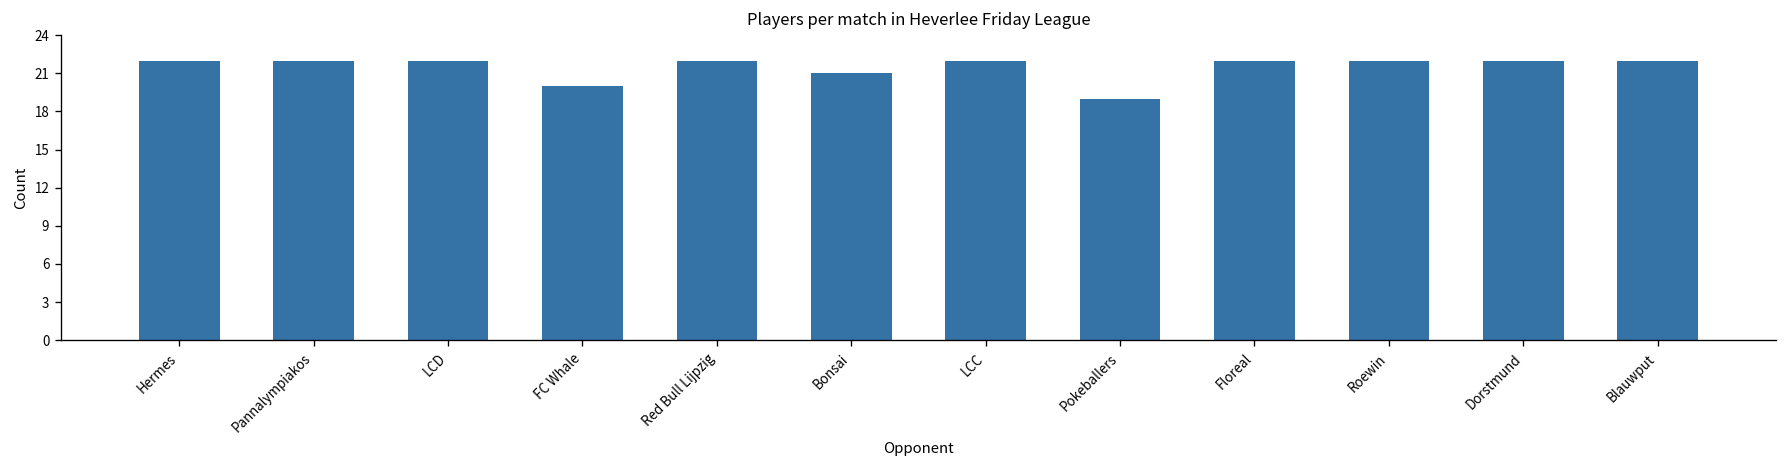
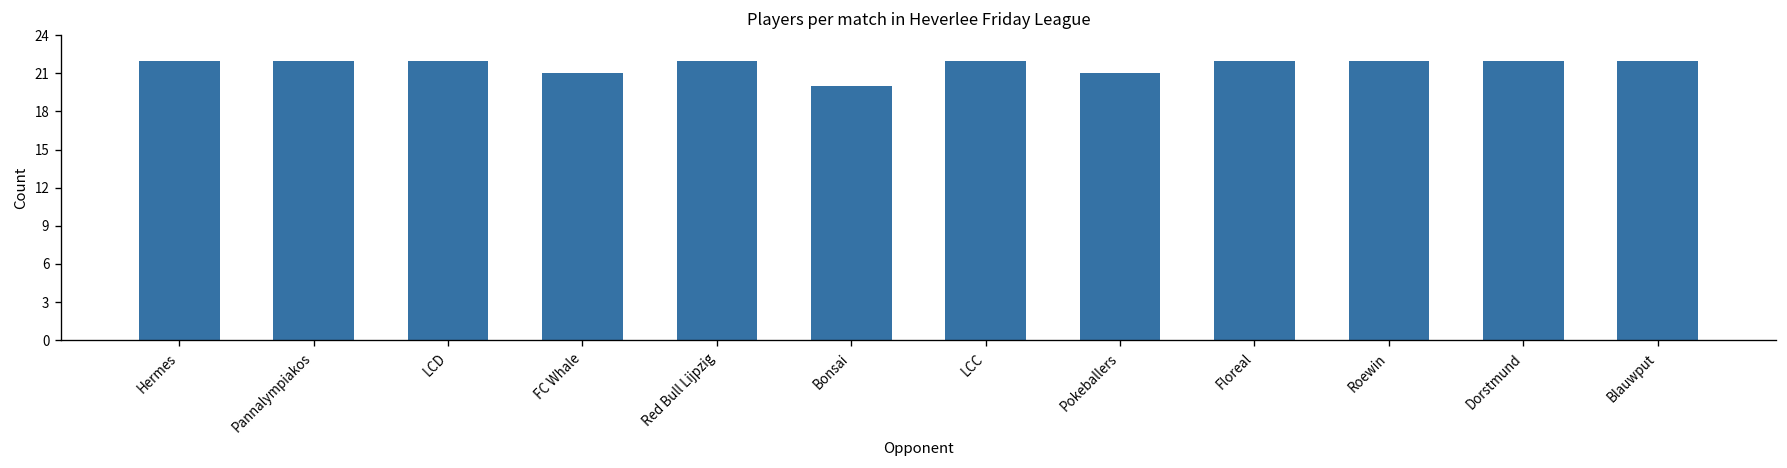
FC Whale: 20 -> 21
Bonsai: 21 -> 20
Pokeballers: 19 -> 21
